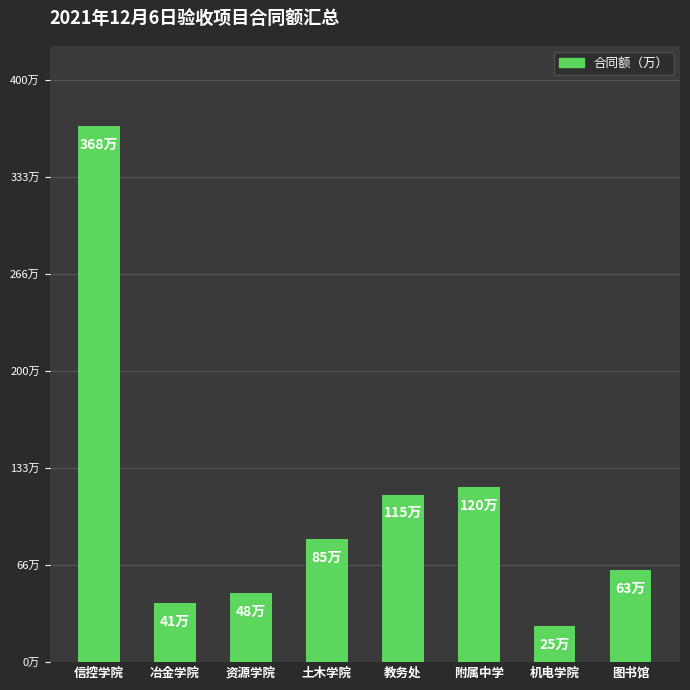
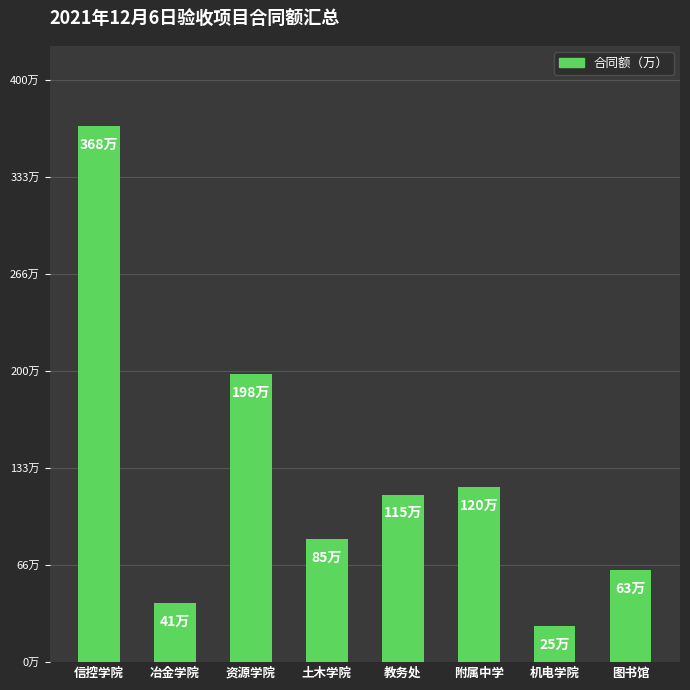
资源学院: 48万 -> 198万
